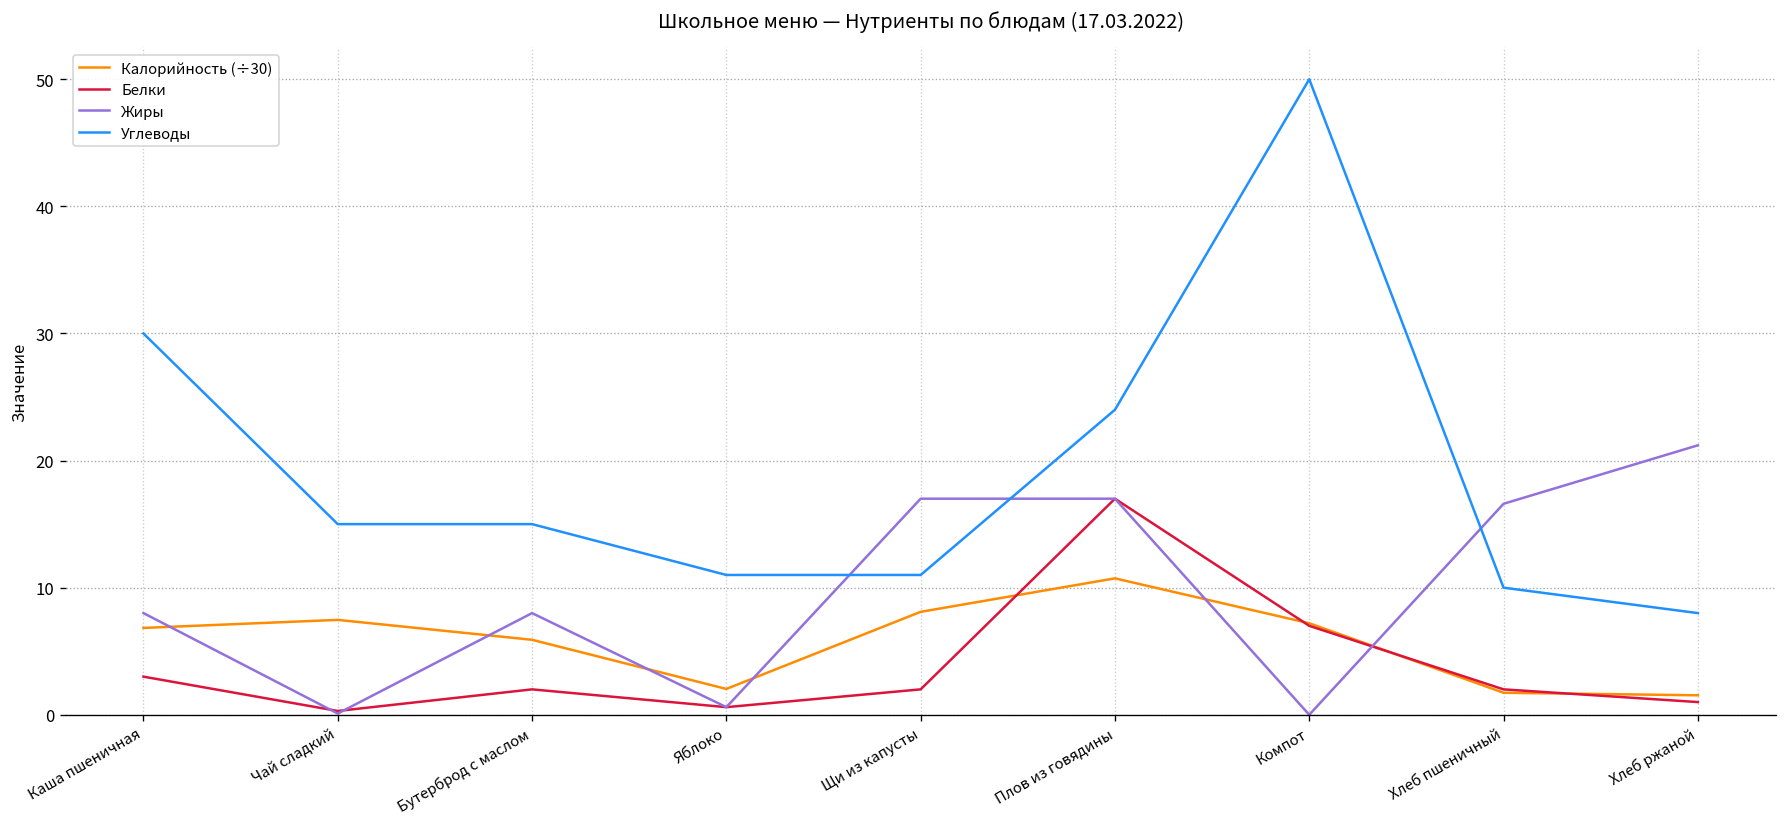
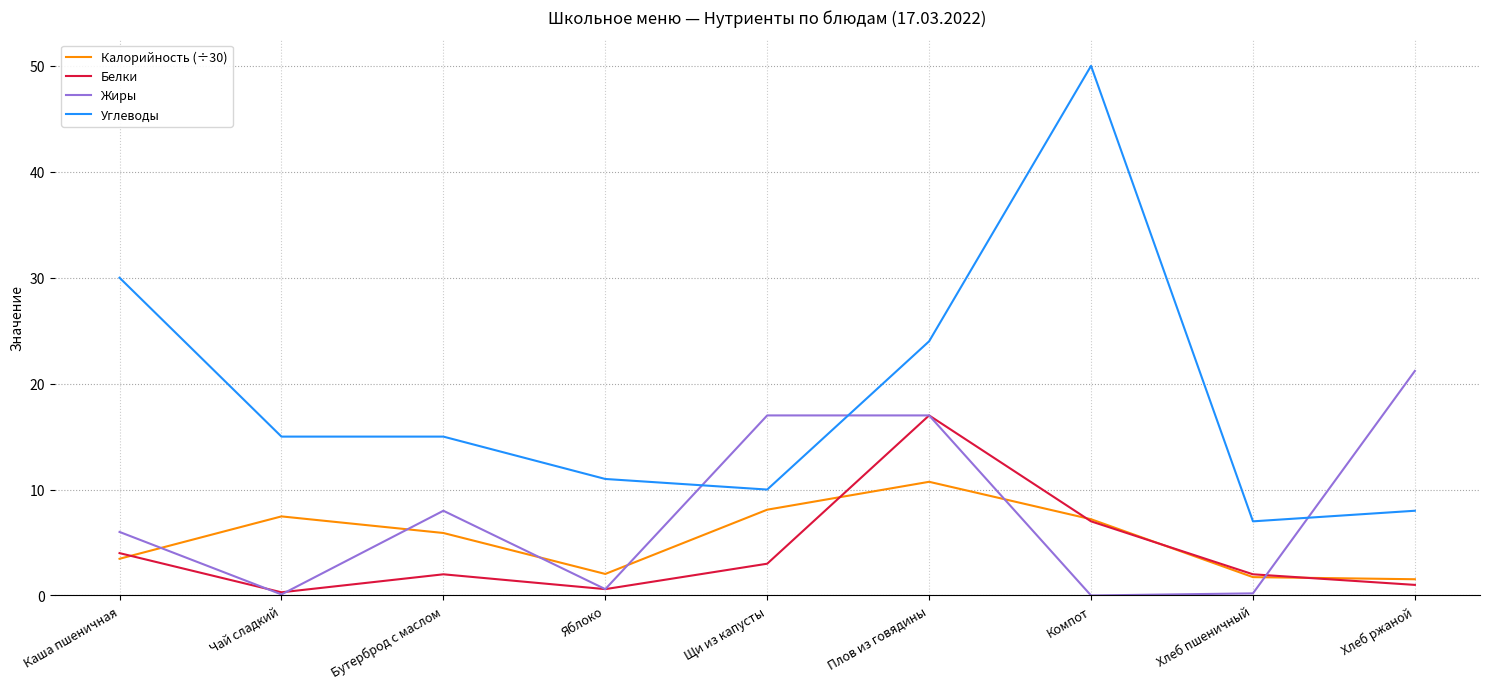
Калорийность (÷30), Каша пшеничная: 6.8 -> 3.5
Белки, Каша пшеничная: 3 -> 4
Жиры, Каша пшеничная: 8 -> 6
Белки, Щи из капусты: 2 -> 3
Углеводы, Щи из капусты: 11 -> 10
Жиры, Хлеб пшеничный: 16.6 -> 0.2
Углеводы, Хлеб пшеничный: 10 -> 7
